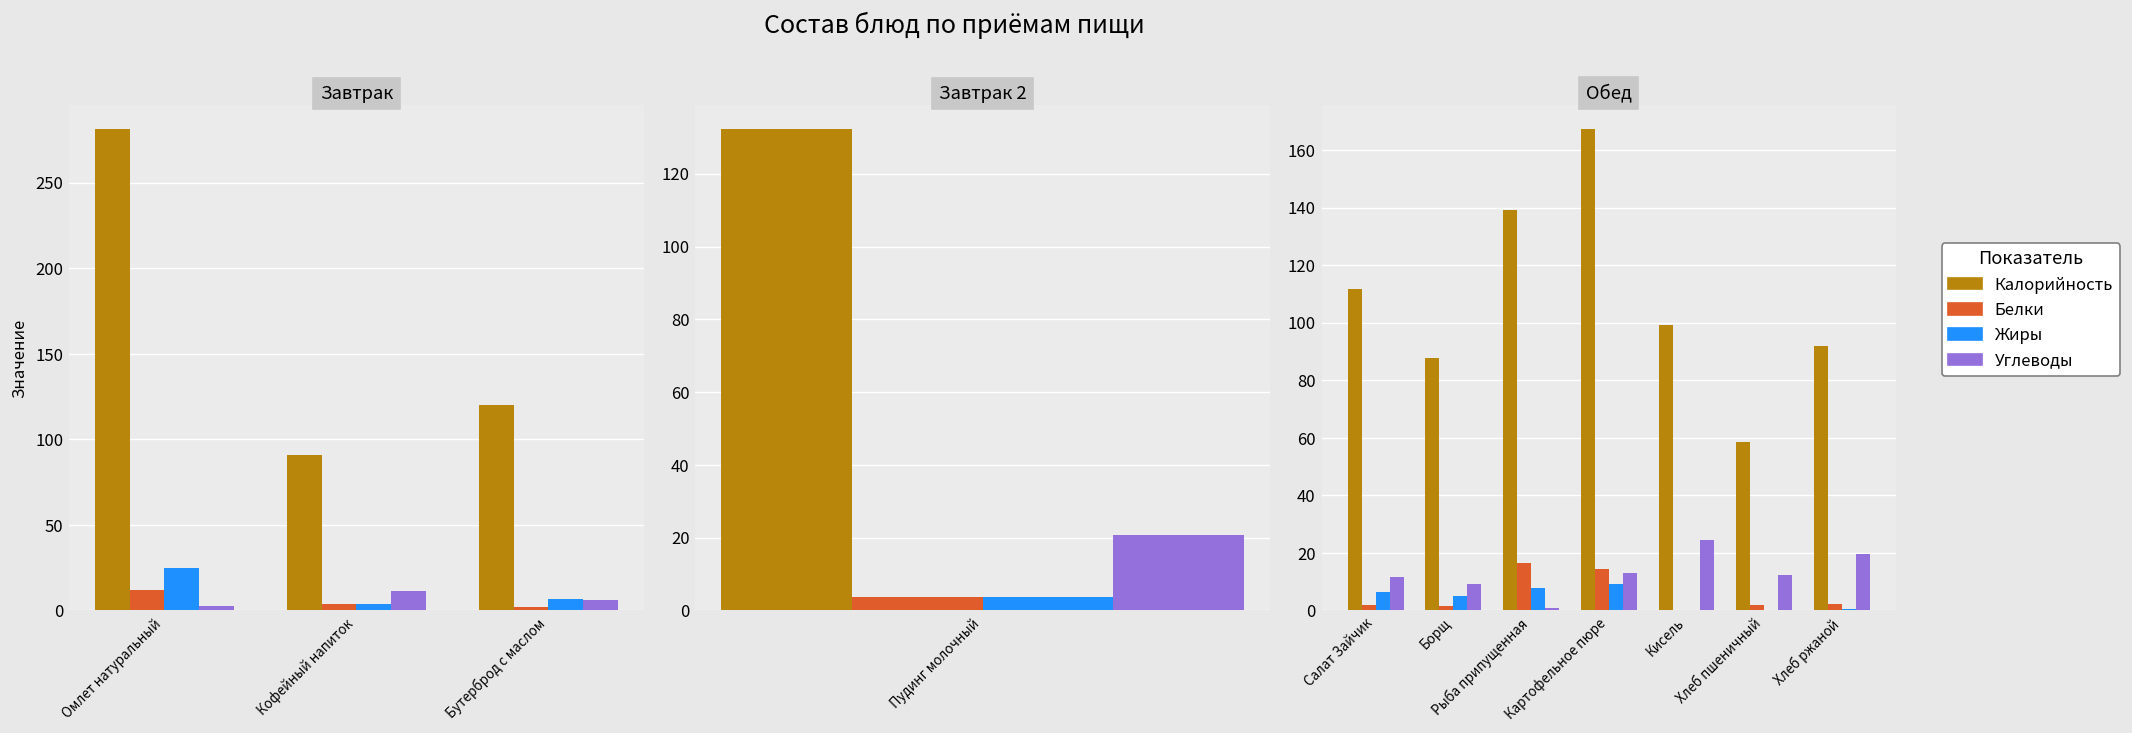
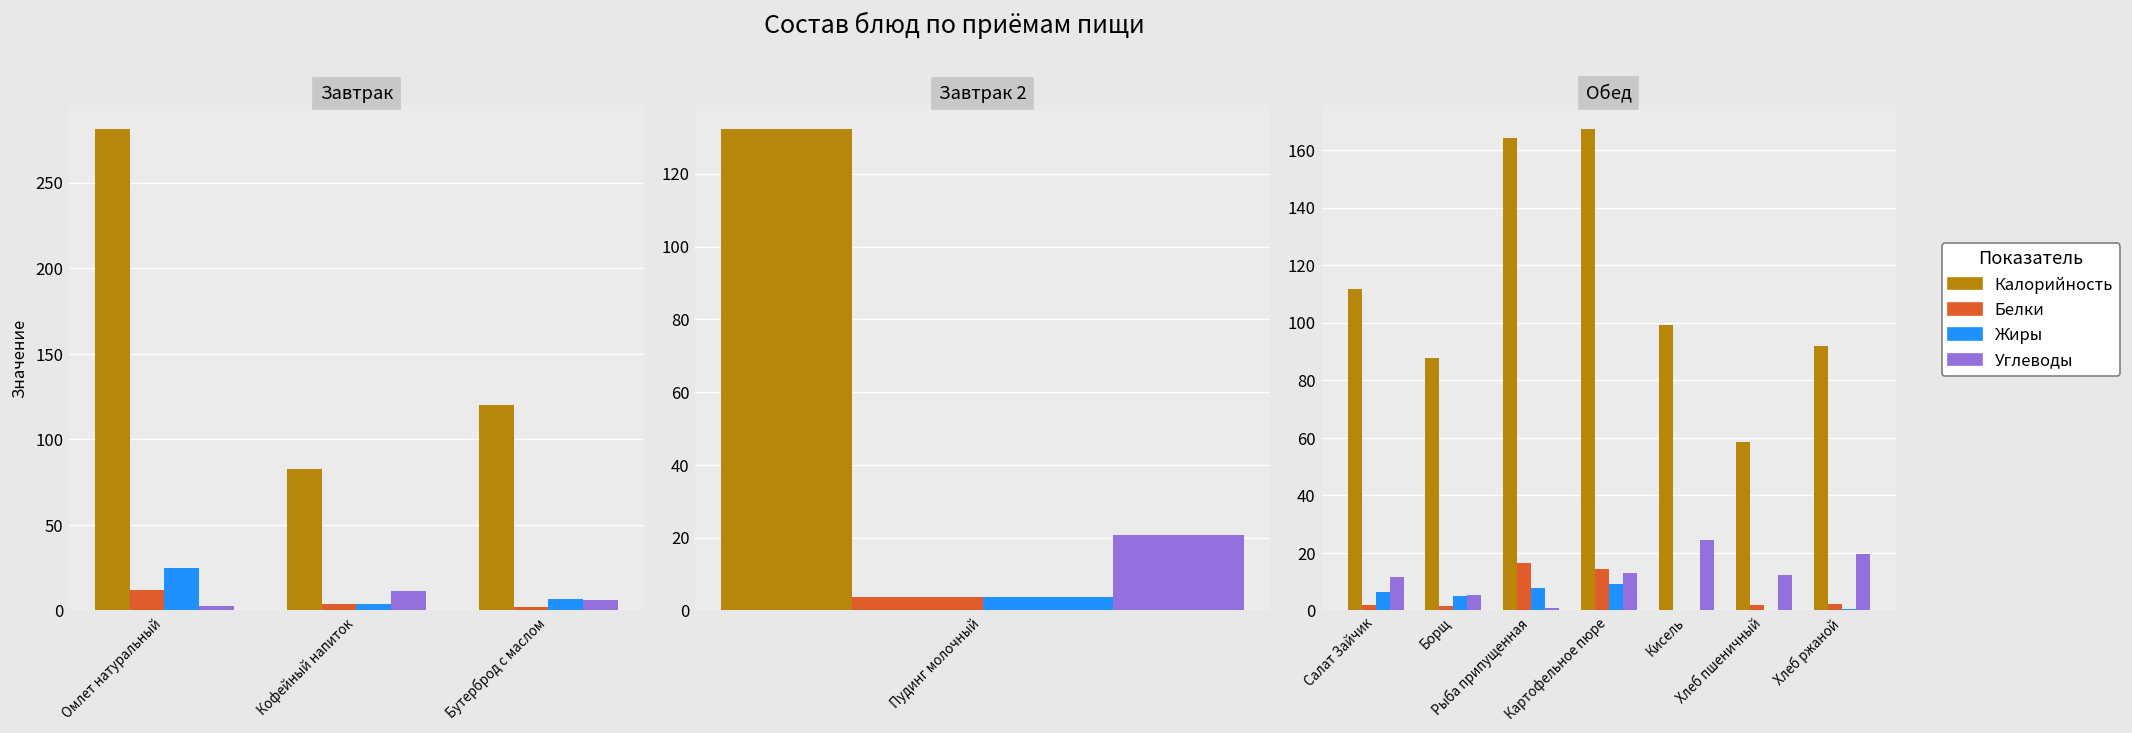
Завтрак, Калорийность, Кофейный напиток: 91 -> 83
Обед, Углеводы, Борщ: 9 -> 5
Обед, Калорийность, Рыба припущенная: 139 -> 164
